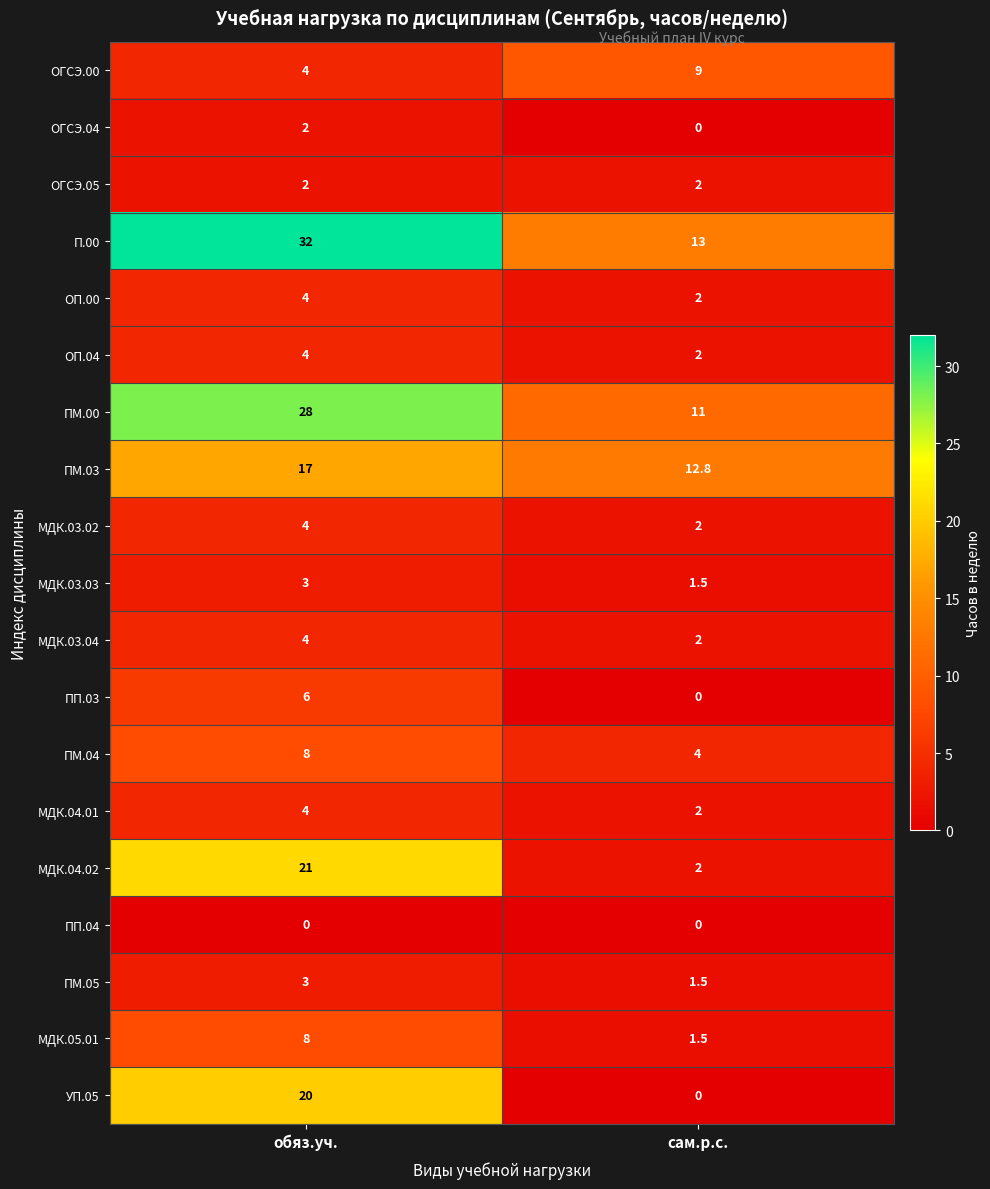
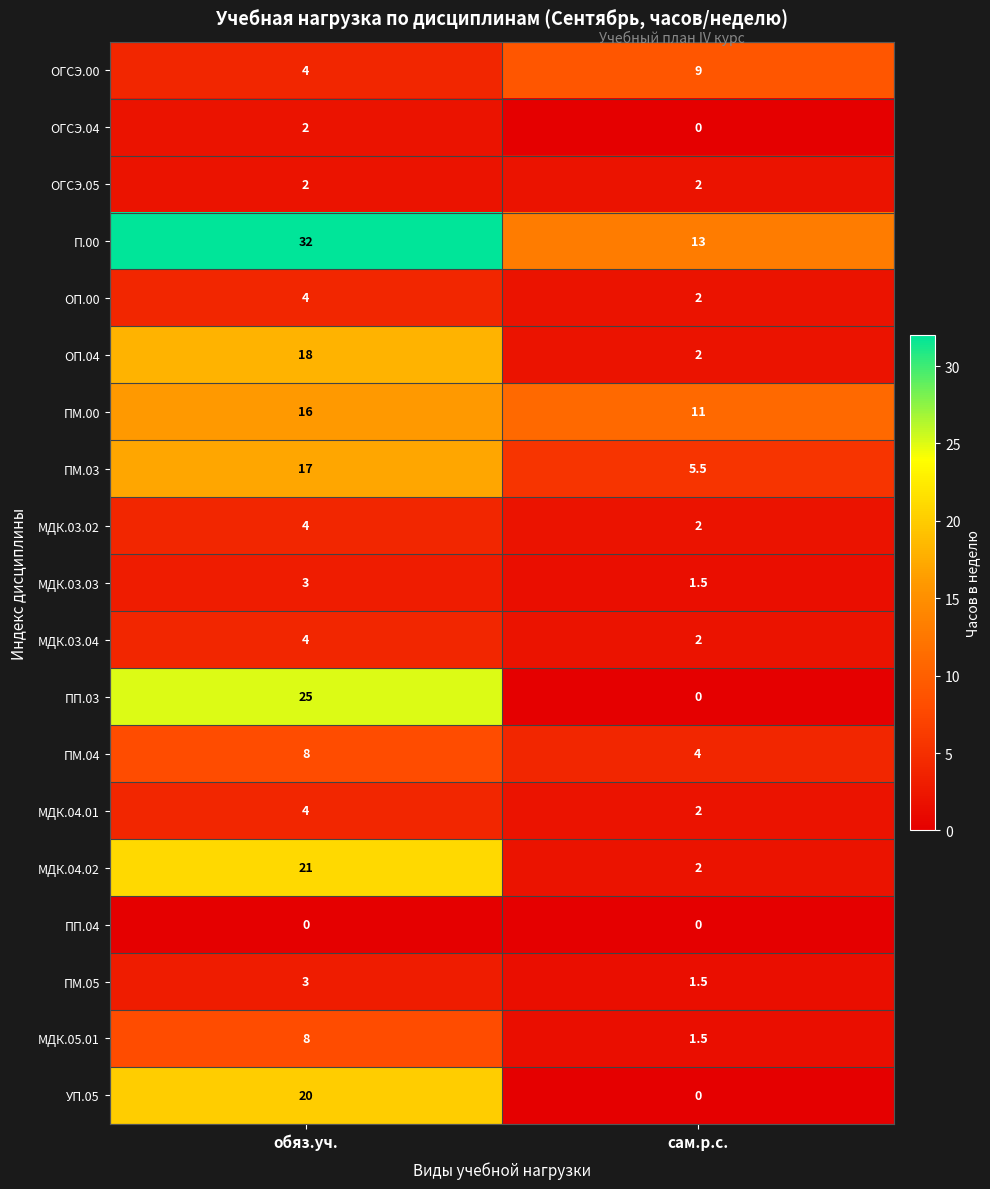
ОП.04, обяз.уч.: 4 -> 18
ПМ.00, обяз.уч.: 28 -> 16
ПМ.03, сам.р.с.: 12.8 -> 5.5
ПП.03, обяз.уч.: 6 -> 25
